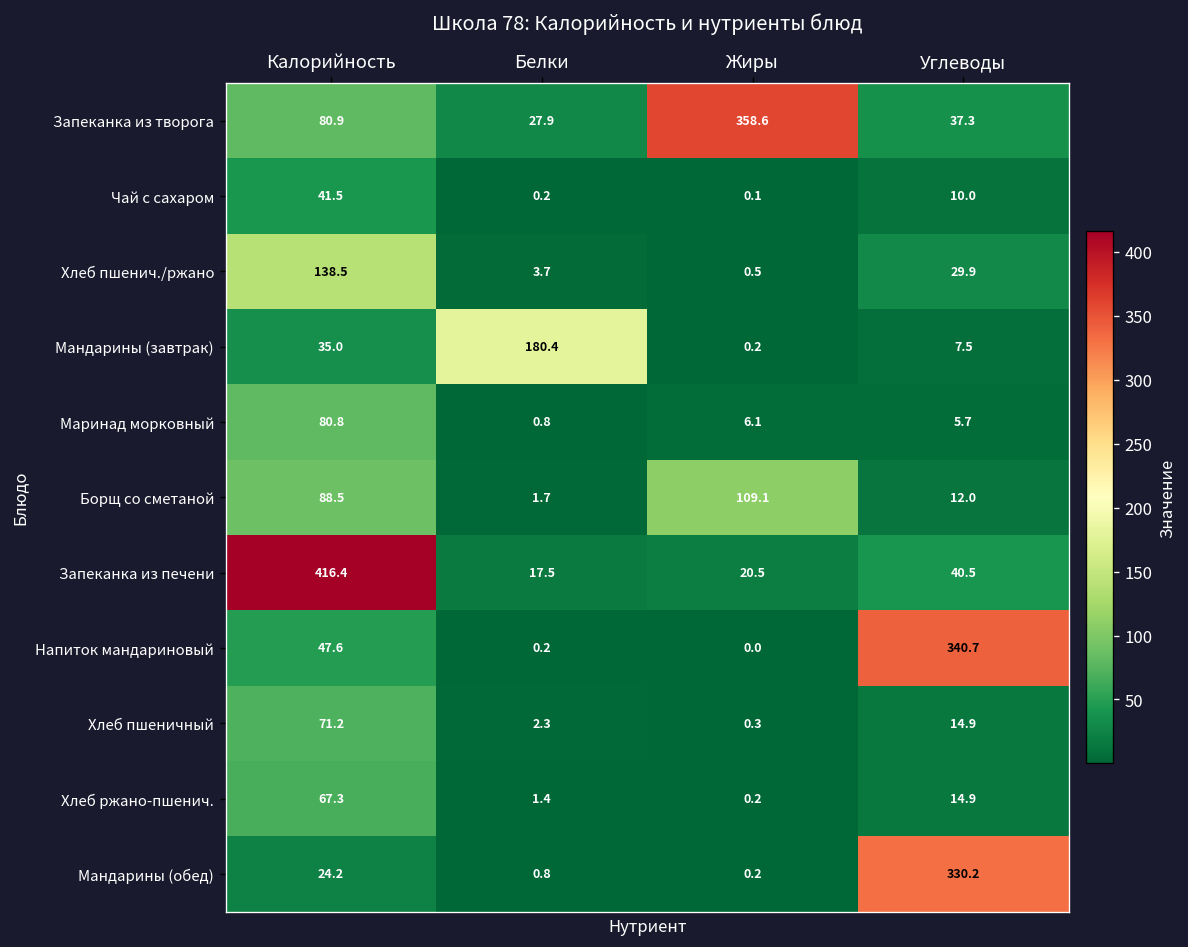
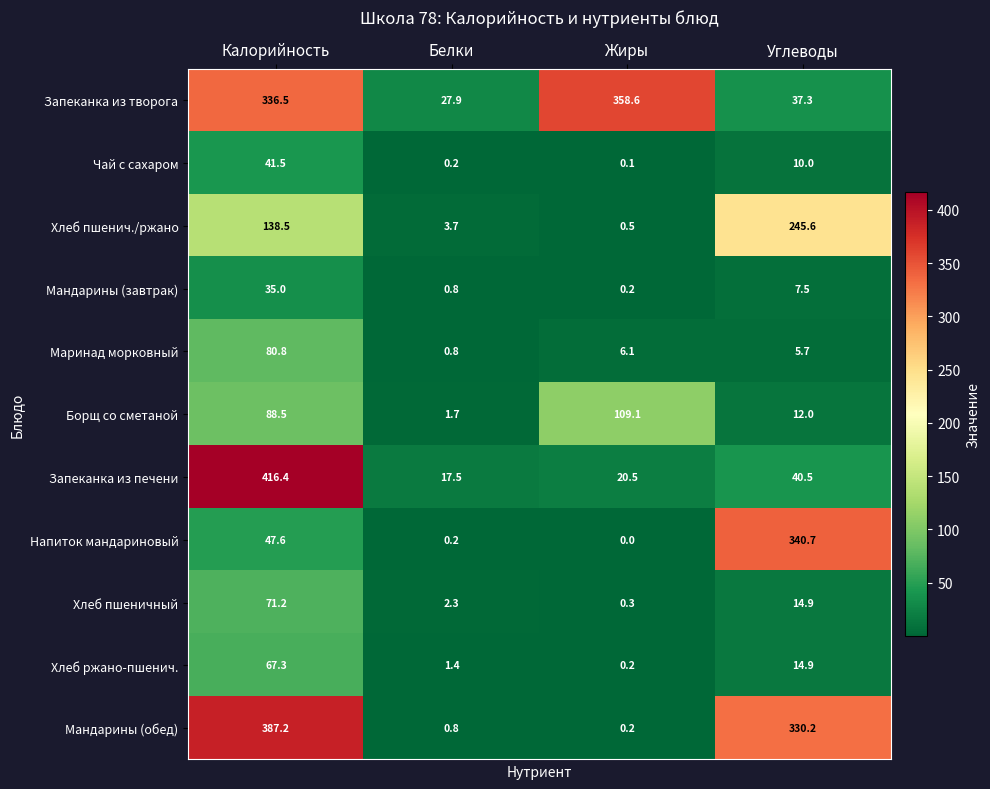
Запеканка из творога, Калорийность: 80.9 -> 336.5
Хлеб пшенич./ржано, Углеводы: 29.9 -> 245.6
Мандарины (завтрак), Белки: 180.4 -> 0.8
Мандарины (обед), Калорийность: 24.2 -> 387.2
